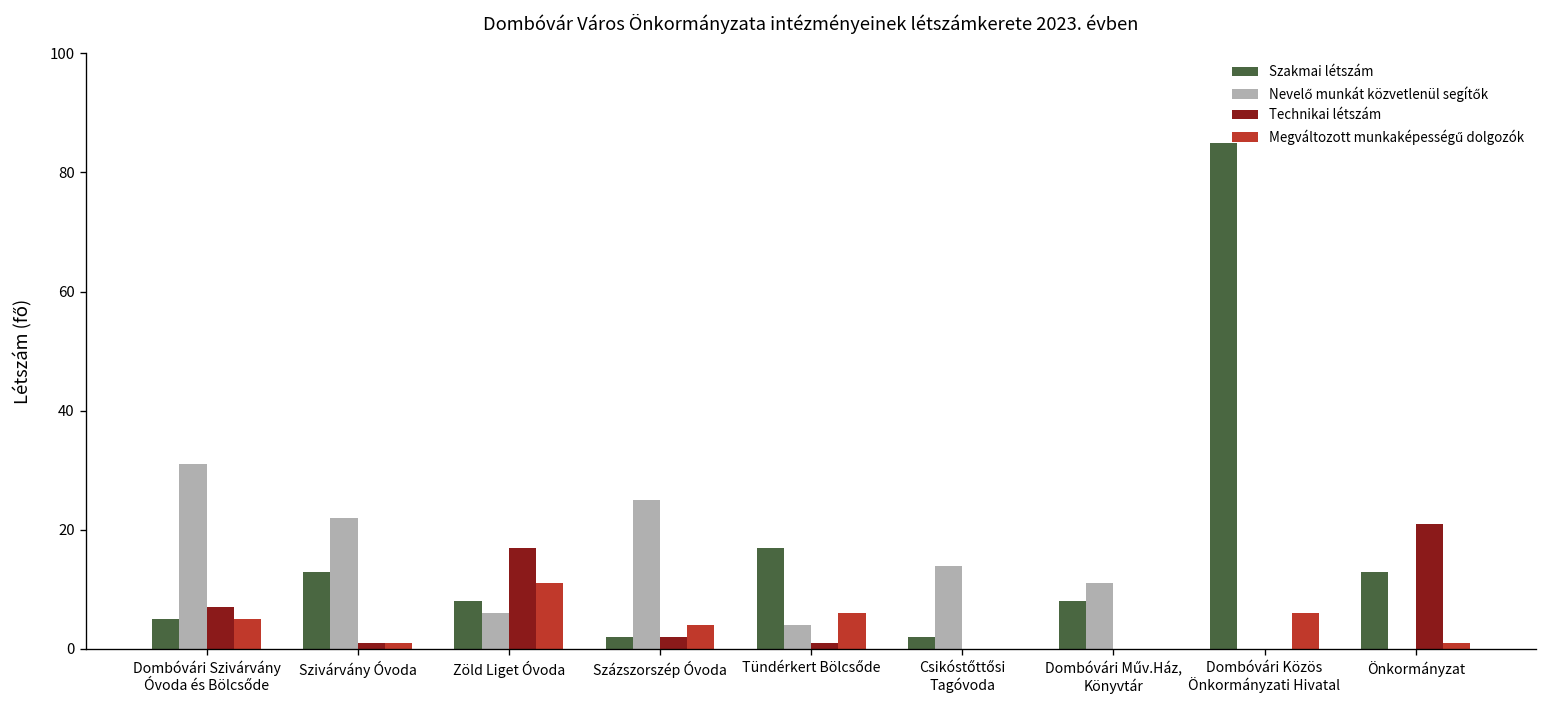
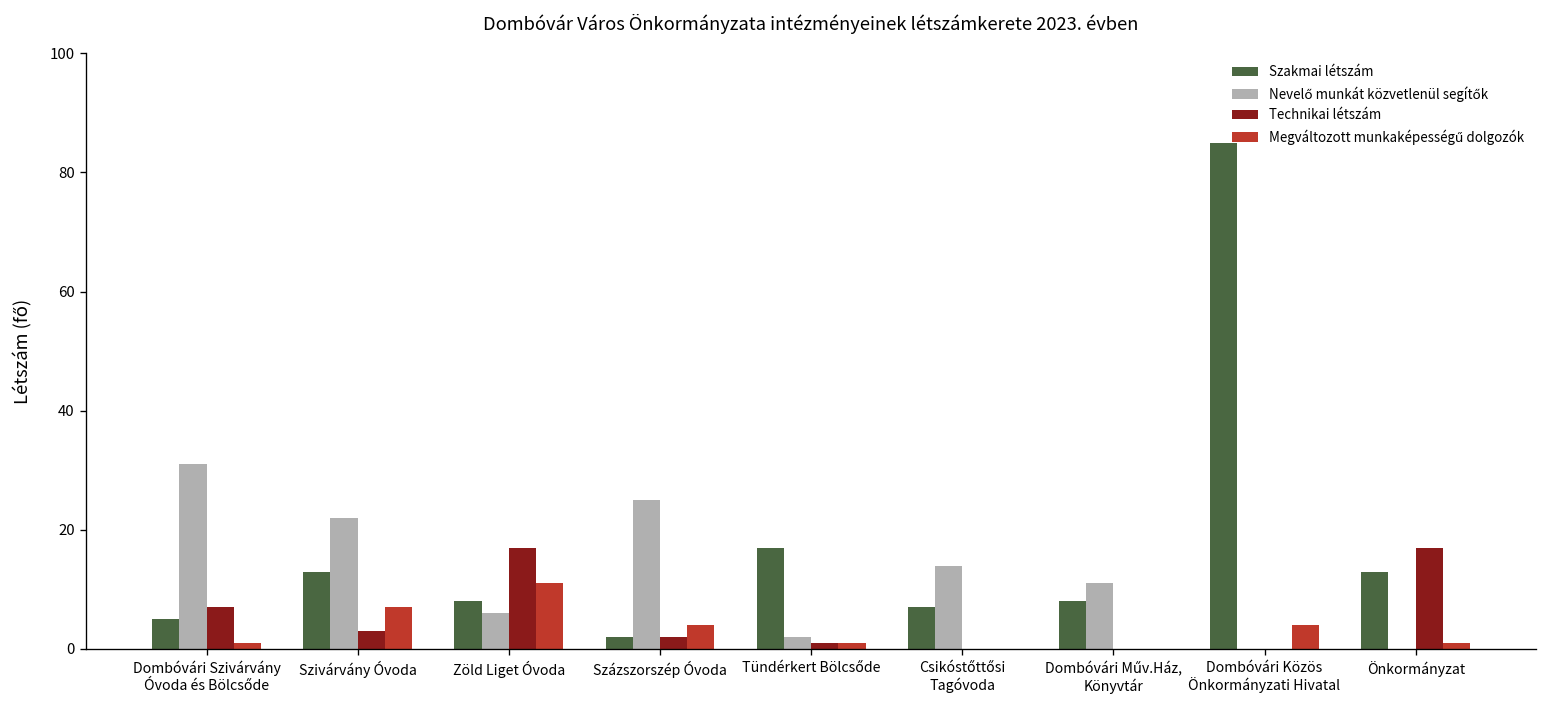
Megváltozott munkaképességű dolgozók, Dombóvári Szivárvány Óvoda és Bölcsőde: 5 -> 1
Technikai létszám, Szivárvány Óvoda: 1 -> 3
Megváltozott munkaképességű dolgozók, Szivárvány Óvoda: 1 -> 7
Nevelő munkát közvetlenül segítők, Tündérkert Bölcsőde: 4 -> 2
Megváltozott munkaképességű dolgozók, Tündérkert Bölcsőde: 6 -> 1
Szakmai létszám, Csikóstőttősi Tagóvoda: 2 -> 7
Megváltozott munkaképességű dolgozók, Dombóvári Közös Önkormányzati Hivatal: 6 -> 4
Technikai létszám, Önkormányzat: 21 -> 17
